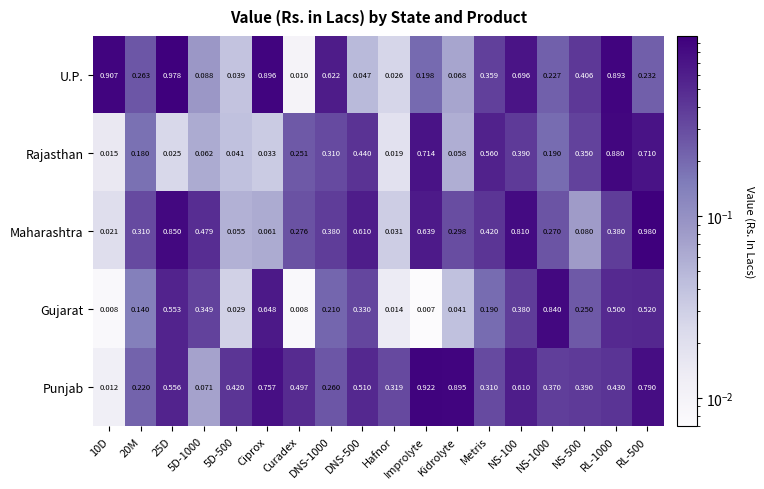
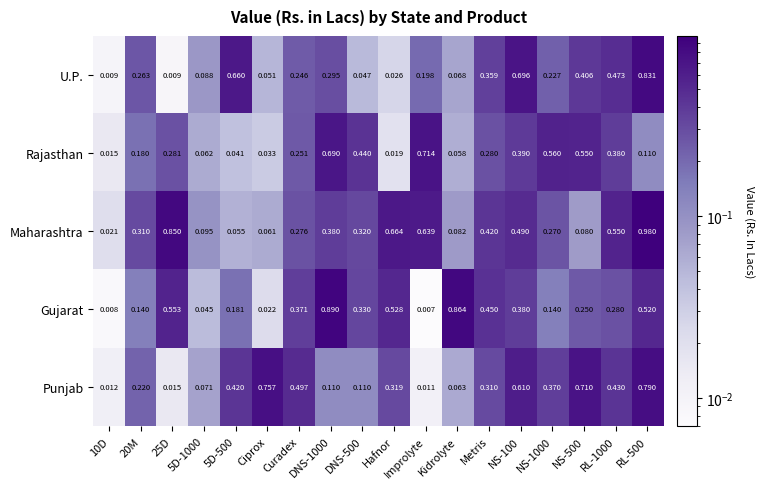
U.P., 10D: 0.907 -> 0.009
U.P., 25D: 0.978 -> 0.009
U.P., 5D-500: 0.039 -> 0.660
U.P., Ciprox: 0.896 -> 0.051
U.P., Curadex: 0.010 -> 0.246
U.P., DNS-1000: 0.622 -> 0.295
U.P., RL-1000: 0.893 -> 0.473
U.P., RL-500: 0.232 -> 0.831
Rajasthan, 25D: 0.025 -> 0.281
Rajasthan, DNS-1000: 0.310 -> 0.690
Rajasthan, Metris: 0.560 -> 0.280
Rajasthan, NS-1000: 0.190 -> 0.560
Rajasthan, NS-500: 0.350 -> 0.550
Rajasthan, RL-1000: 0.880 -> 0.380
Rajasthan, RL-500: 0.710 -> 0.110
Maharashtra, 5D-1000: 0.479 -> 0.095
Maharashtra, DNS-500: 0.610 -> 0.320
Maharashtra, Hafnor: 0.031 -> 0.664
Maharashtra, Kidrolyte: 0.298 -> 0.082
Maharashtra, NS-100: 0.810 -> 0.490
Maharashtra, RL-1000: 0.380 -> 0.550
Gujarat, 5D-1000: 0.349 -> 0.045
Gujarat, 5D-500: 0.029 -> 0.181
Gujarat, Ciprox: 0.648 -> 0.022
Gujarat, Curadex: 0.008 -> 0.371
Gujarat, DNS-1000: 0.210 -> 0.890
Gujarat, Hafnor: 0.014 -> 0.528
Gujarat, Kidrolyte: 0.041 -> 0.864
Gujarat, Metris: 0.190 -> 0.450
Gujarat, NS-1000: 0.840 -> 0.140
Gujarat, RL-1000: 0.500 -> 0.280
Punjab, 25D: 0.556 -> 0.015
Punjab, DNS-1000: 0.260 -> 0.110
Punjab, DNS-500: 0.510 -> 0.110
Punjab, Improlyte: 0.922 -> 0.011
Punjab, Kidrolyte: 0.895 -> 0.063
Punjab, NS-500: 0.390 -> 0.710
